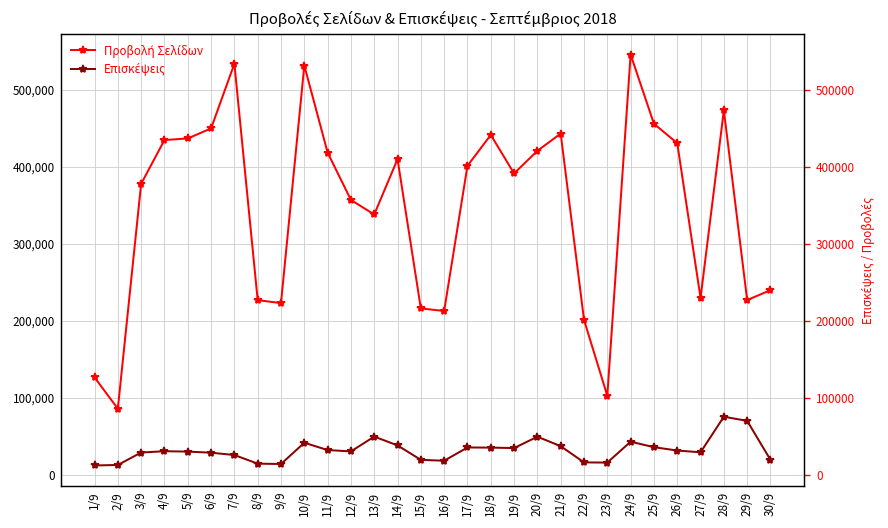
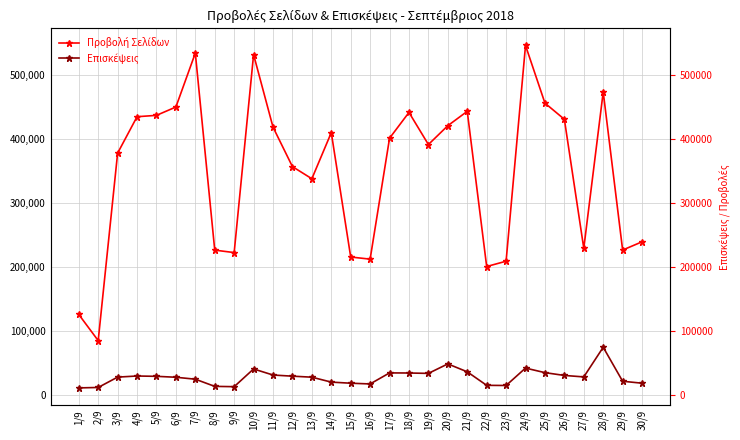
Επισκέψεις, 13/9: 50,000 -> 30,000
Επισκέψεις, 14/9: 40,000 -> 20,000
Προβολή Σελίδων, 23/9: 100,000 -> 210,000
Επισκέψεις, 29/9: 70,000 -> 20,000
